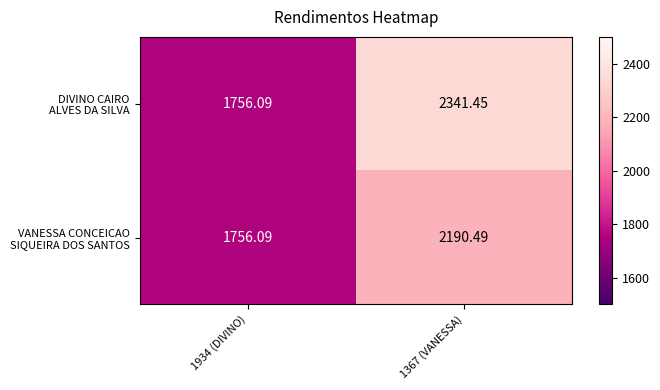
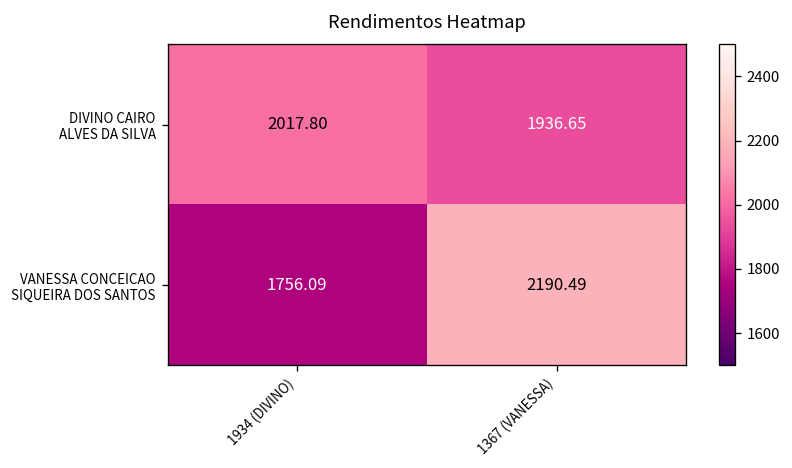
DIVINO CAIRO ALVES DA SILVA, 1934 (DIVINO): 1756.09 -> 2017.80
DIVINO CAIRO ALVES DA SILVA, 1367 (VANESSA): 2341.45 -> 1936.65
